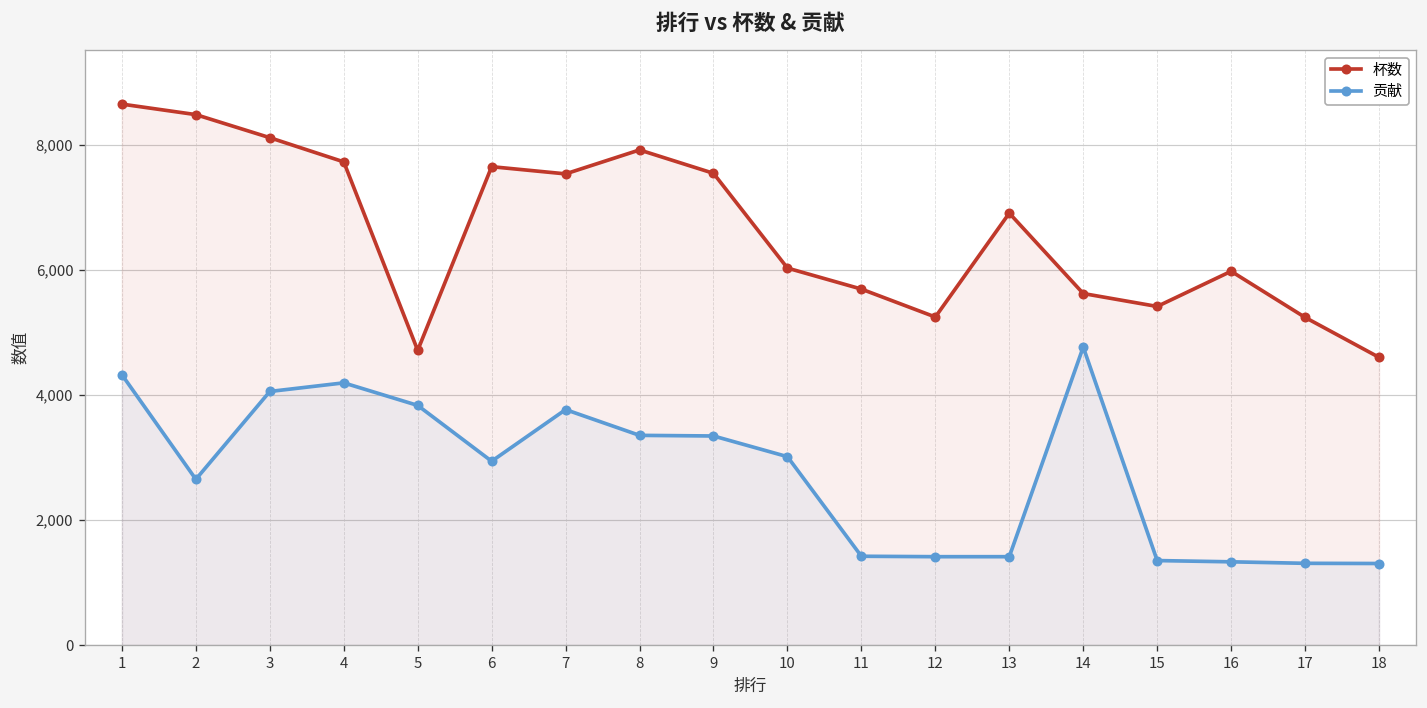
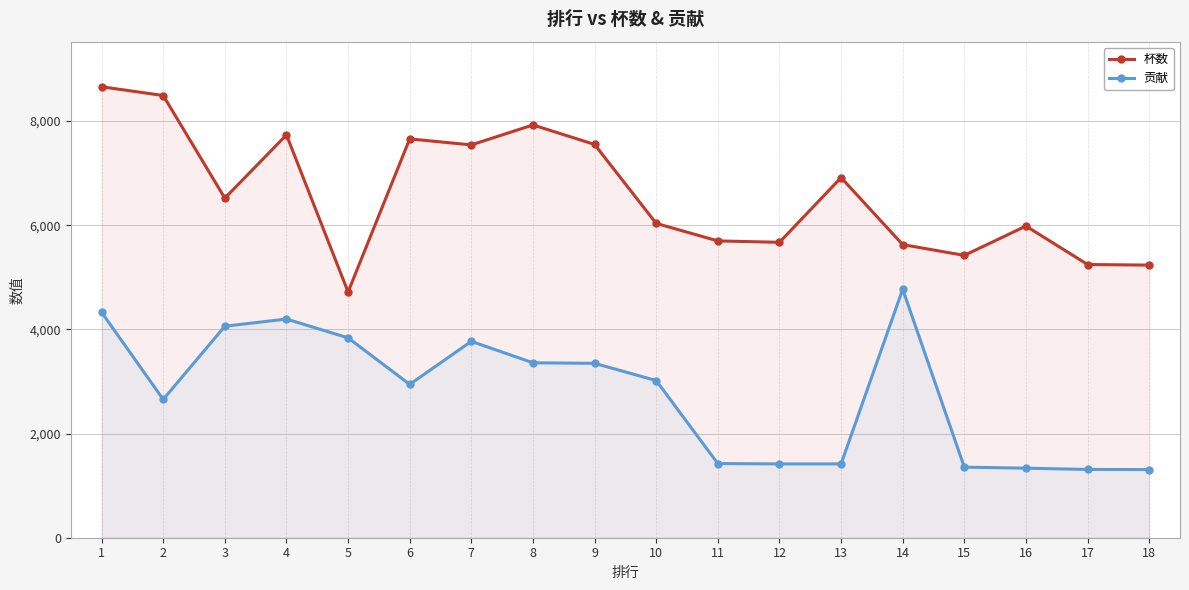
杯数, 3: 8,100 -> 6,500
杯数, 12: 5,300 -> 5,700
杯数, 18: 4,600 -> 5,200
